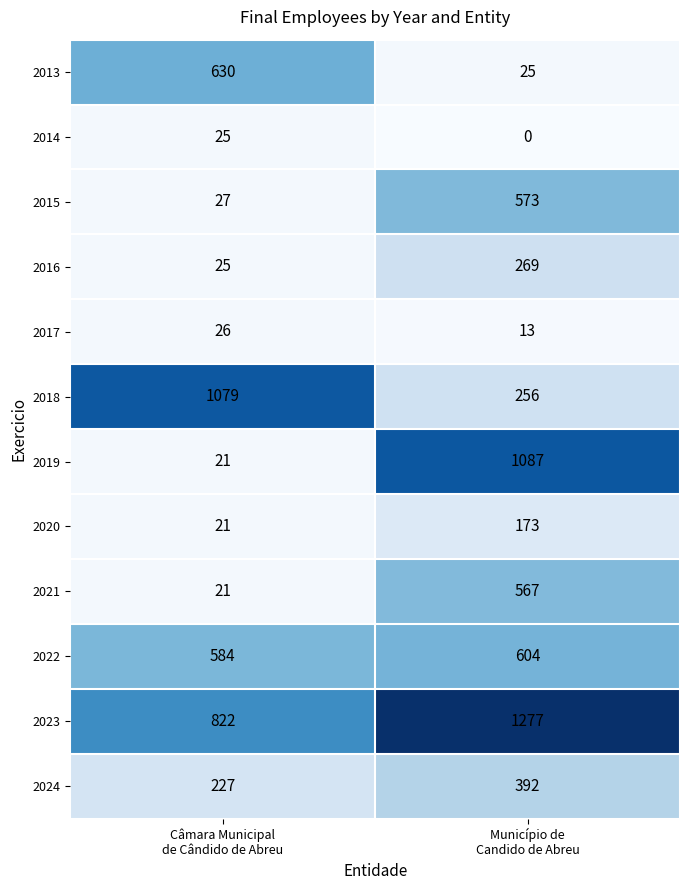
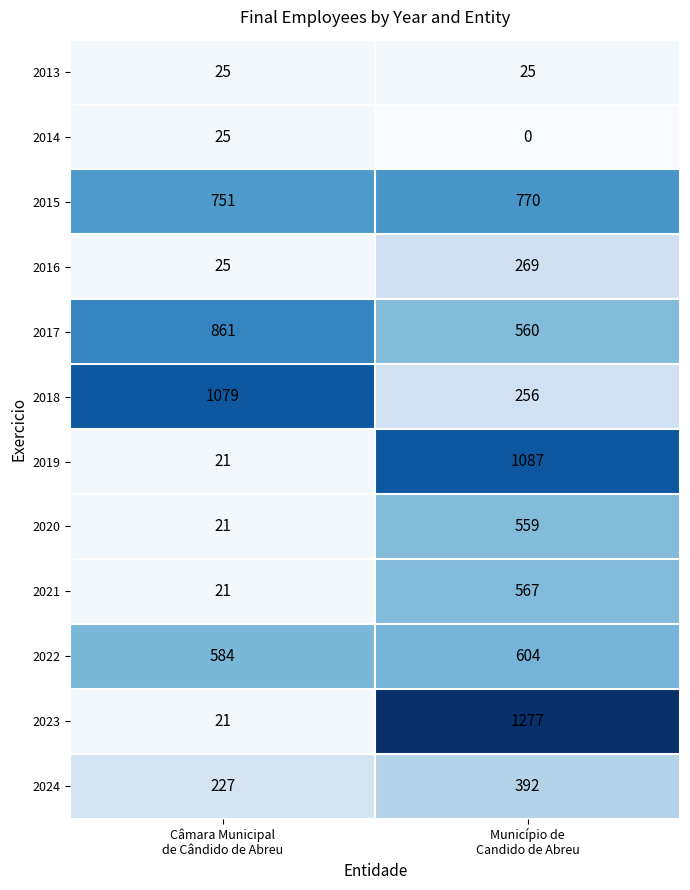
2013, Câmara Municipal de Cândido de Abreu: 630 -> 25
2015, Câmara Municipal de Cândido de Abreu: 27 -> 751
2015, Município de Candido de Abreu: 573 -> 770
2017, Câmara Municipal de Cândido de Abreu: 26 -> 861
2017, Município de Candido de Abreu: 13 -> 560
2020, Município de Candido de Abreu: 173 -> 559
2023, Câmara Municipal de Cândido de Abreu: 822 -> 21
